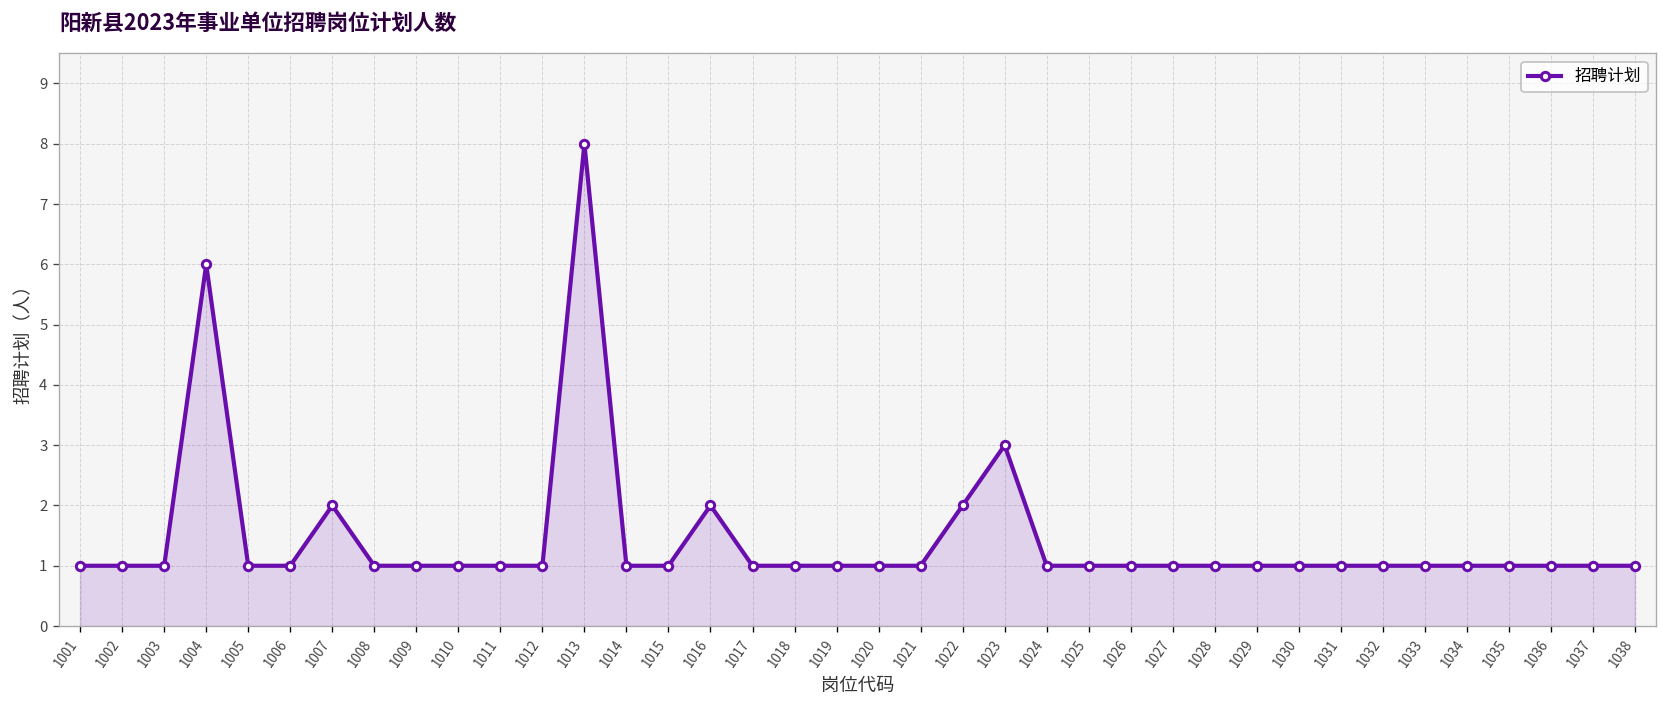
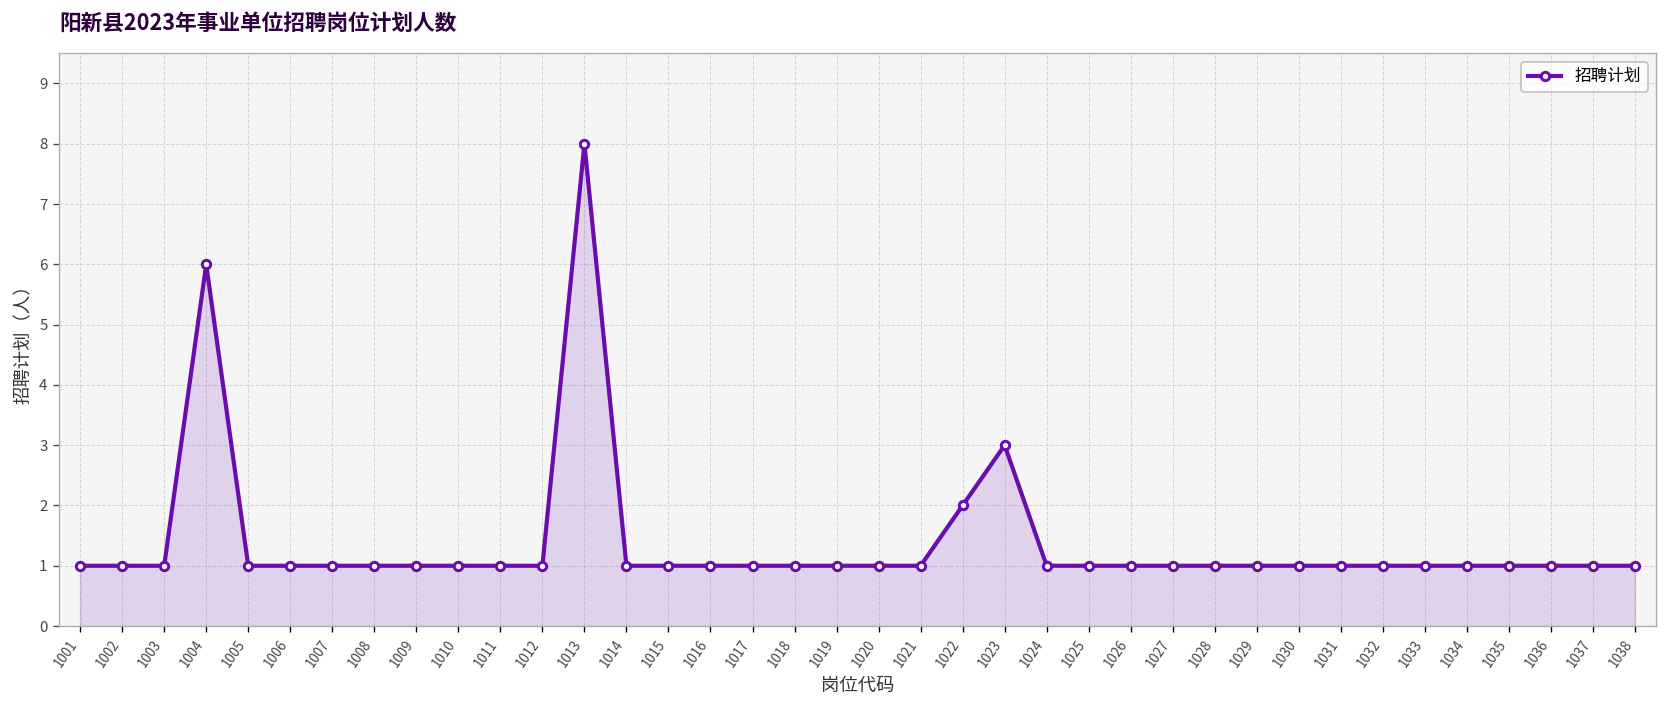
1007: 2 -> 1
1016: 2 -> 1
